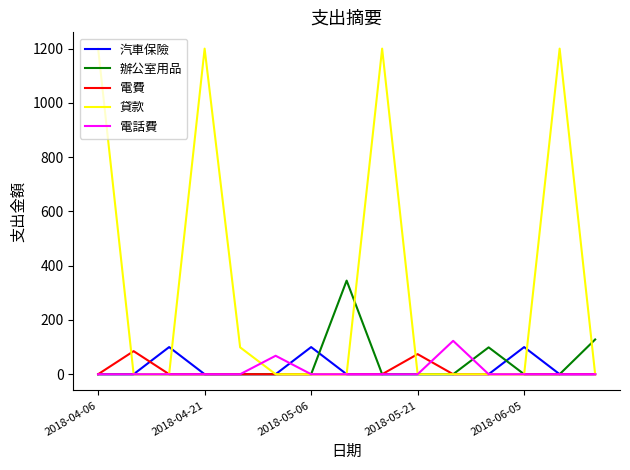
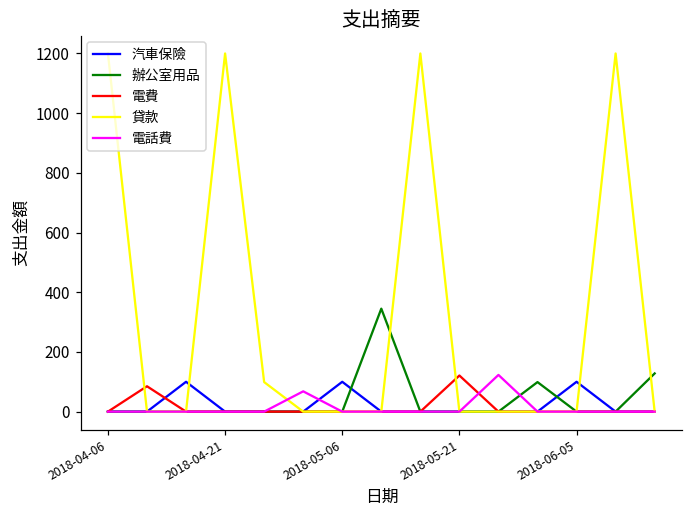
電費, 2018-05-21: 70 -> 120
